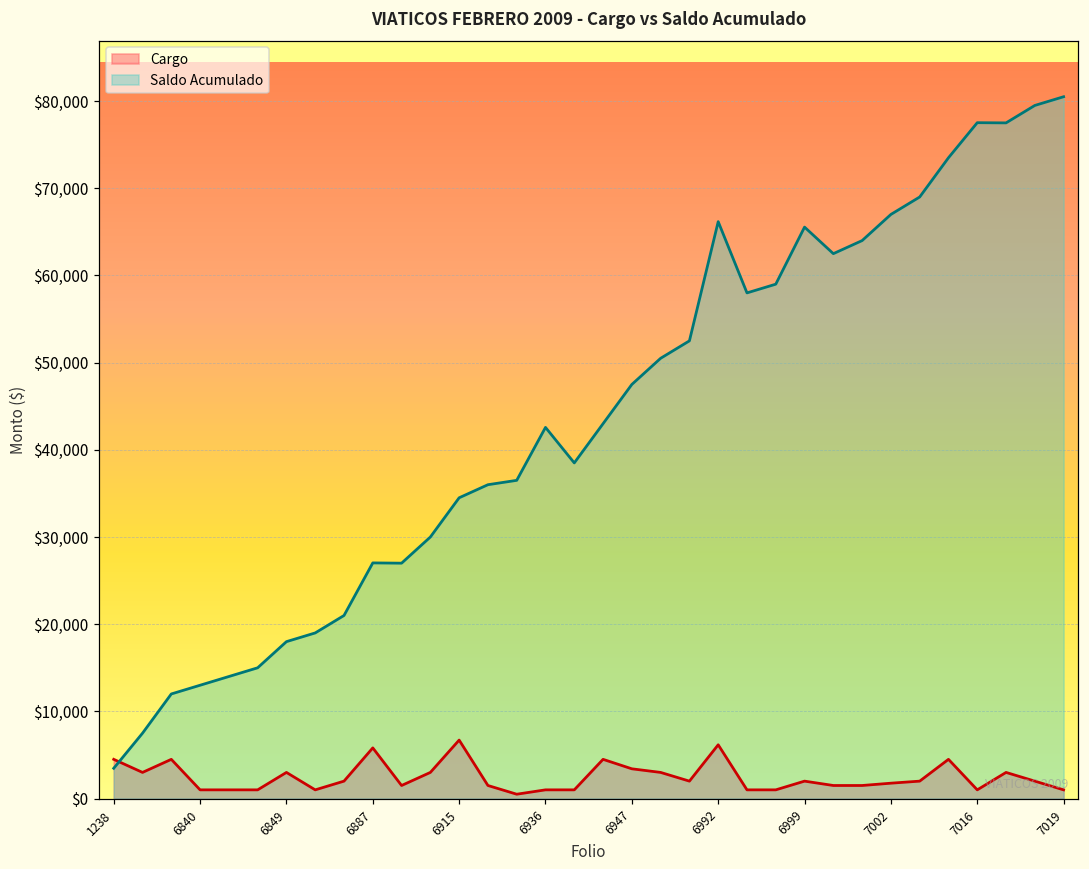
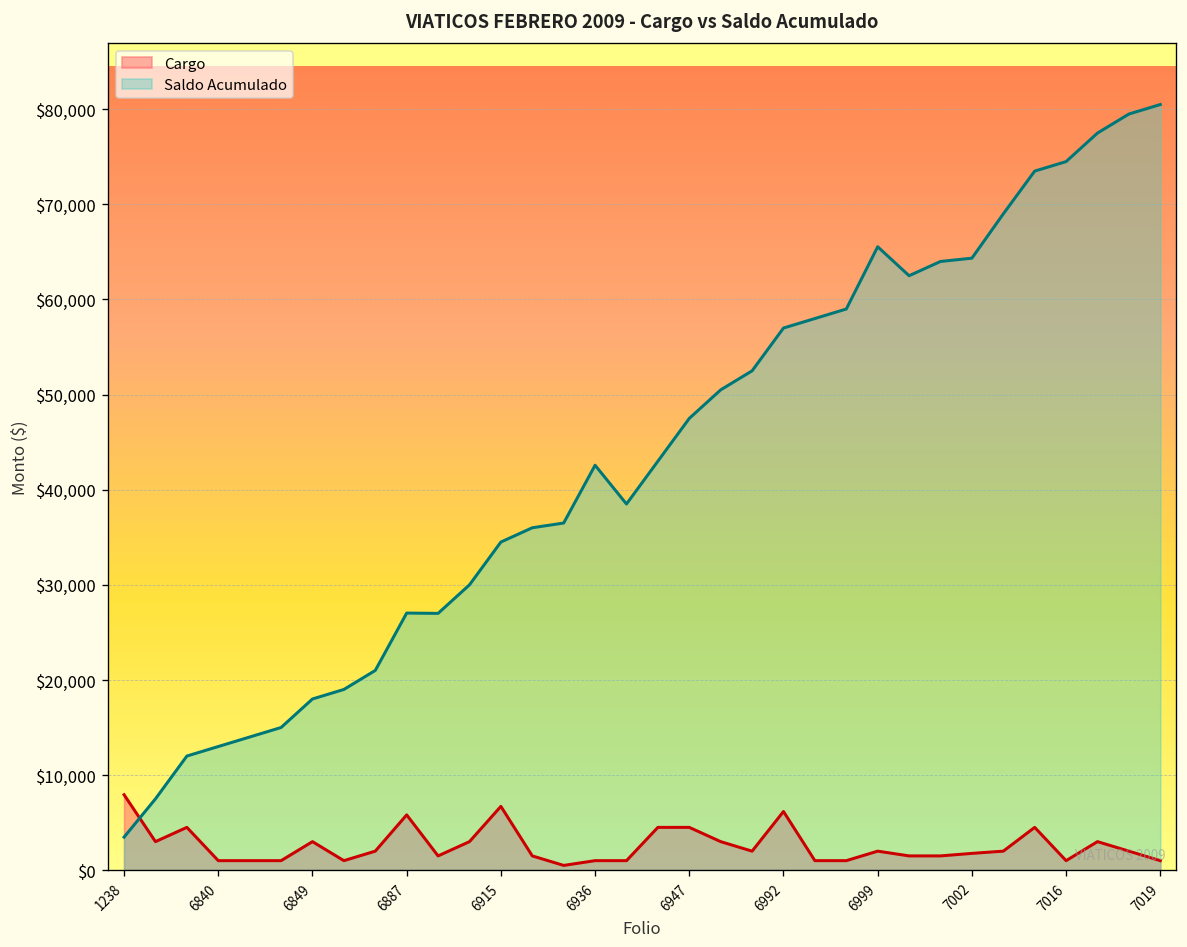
Cargo, 1238: $5,000 -> $8,000
Cargo, 6947: $3,000 -> $5,000
Saldo Acumulado, 6992: $66,000 -> $57,000
Saldo Acumulado, 7002: $67,000 -> $64,000
Saldo Acumulado, 7016: $78,000 -> $75,000
